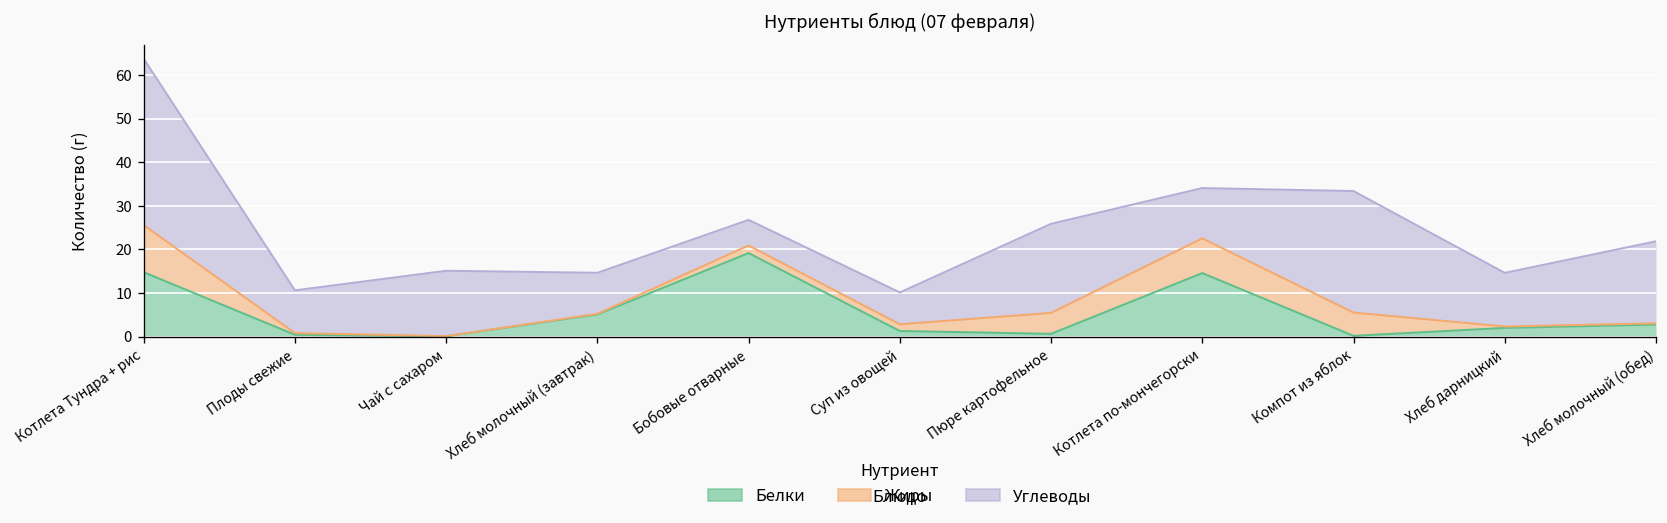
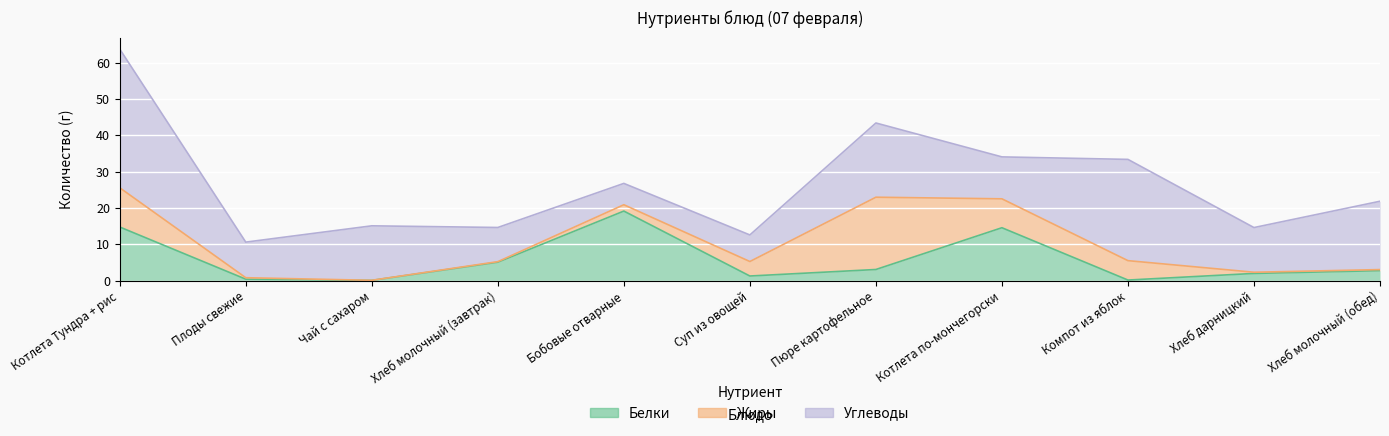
Жиры, Суп из овощей: 2 -> 4
Белки, Пюре картофельное: 1 -> 3
Жиры, Пюре картофельное: 5 -> 20
